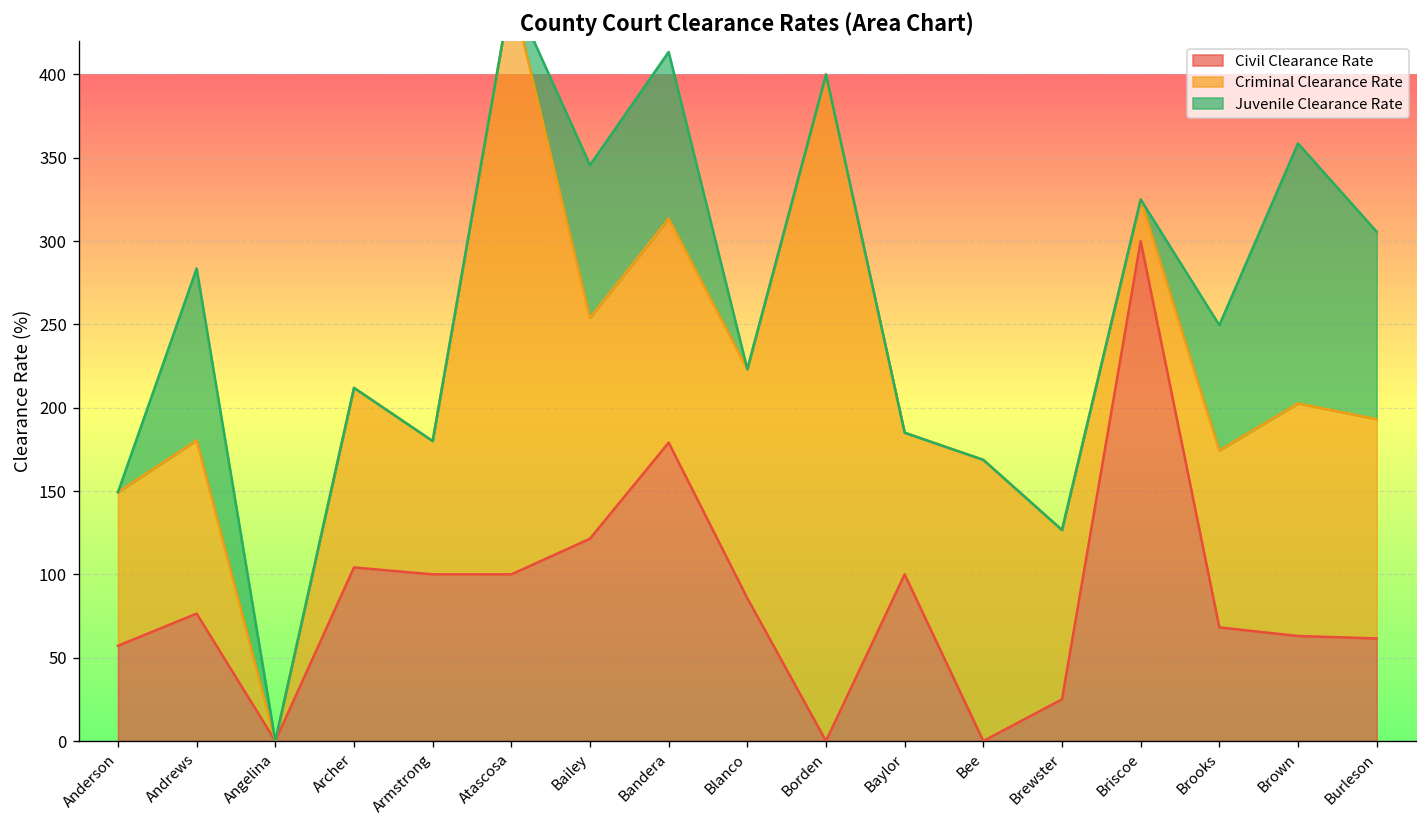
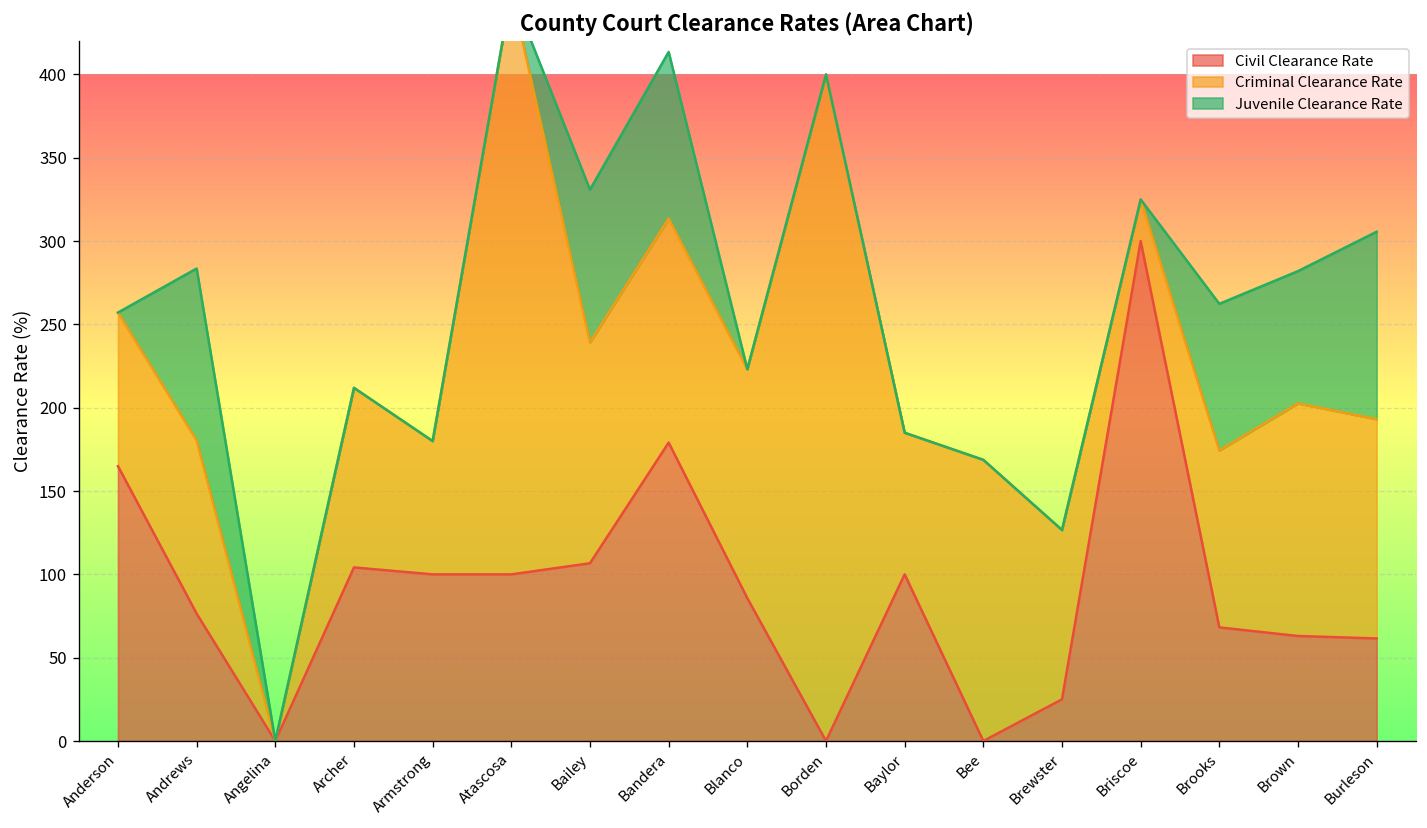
Civil Clearance Rate, Anderson: 57 -> 165
Civil Clearance Rate, Bailey: 121 -> 107
Juvenile Clearance Rate, Brooks: 75 -> 88
Juvenile Clearance Rate, Brown: 156 -> 79
